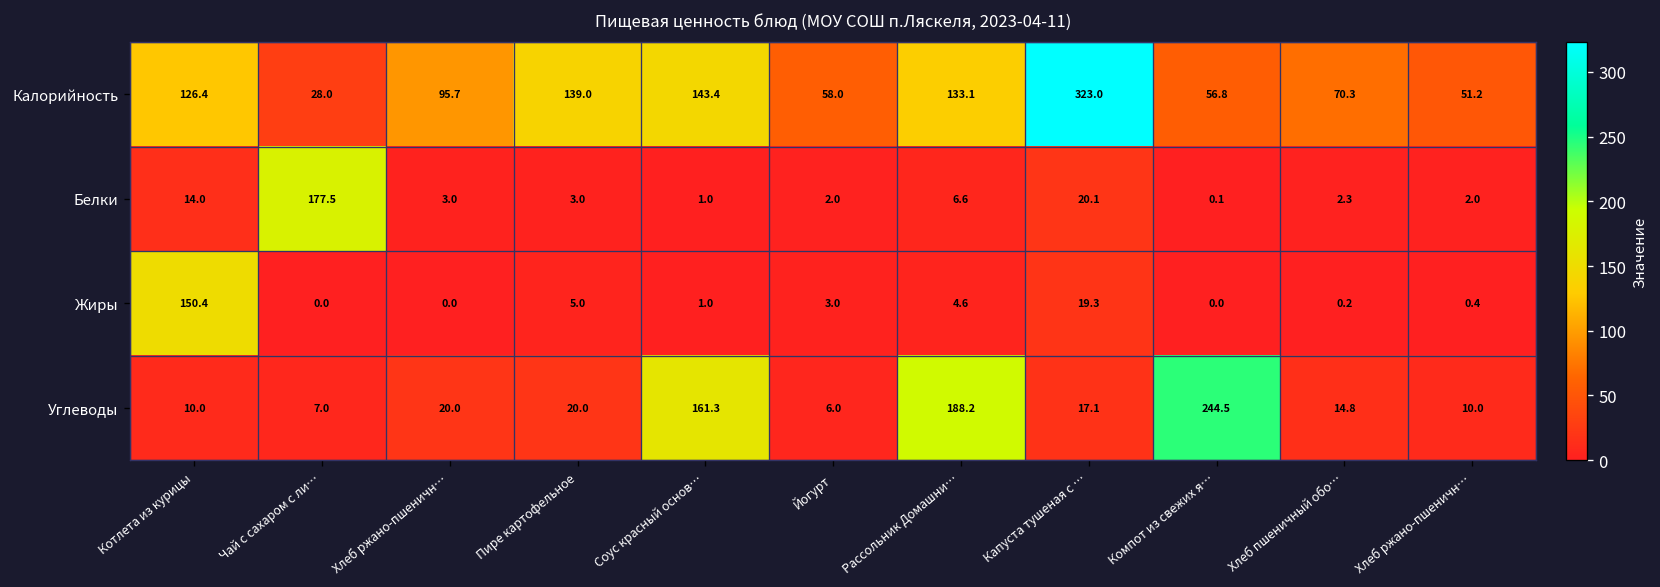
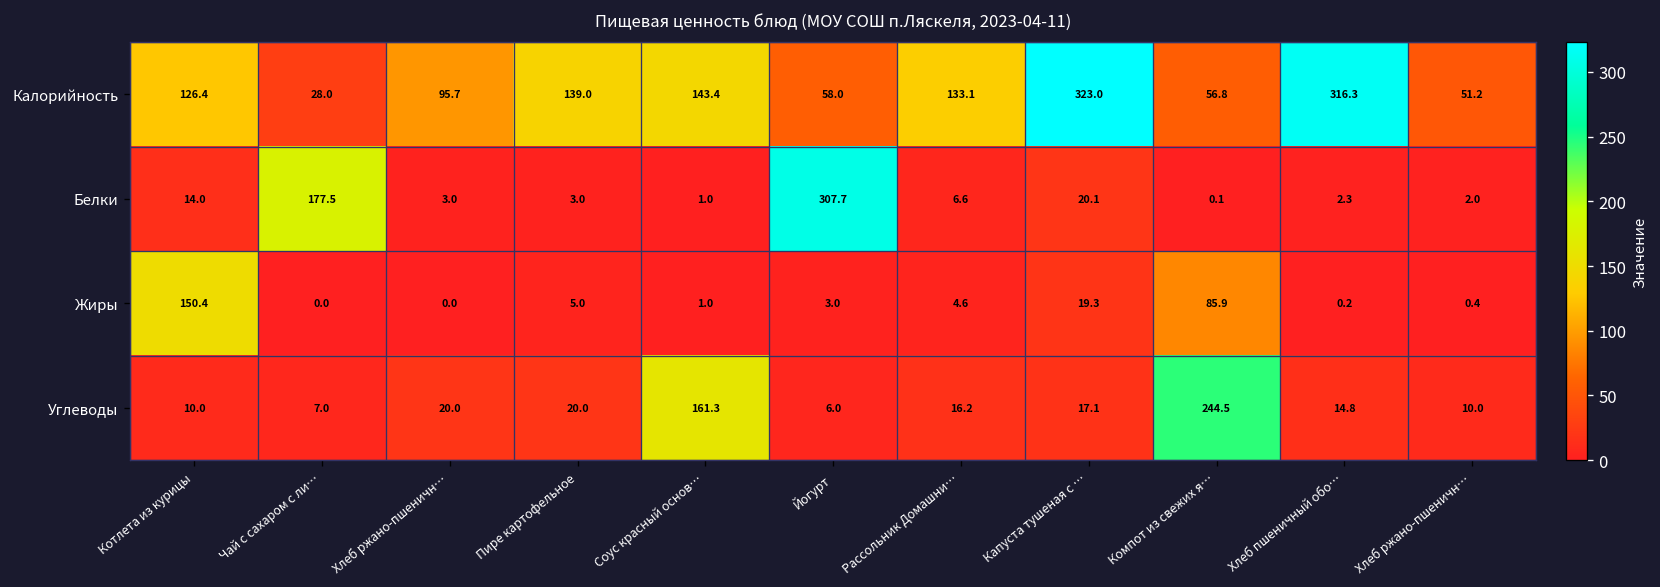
Калорийность, Хлеб пшеничный обо…: 70.3 -> 316.3
Белки, Йогурт: 2.0 -> 307.7
Жиры, Компот из свежих я…: 0.0 -> 85.9
Углеводы, Рассольник Домашни…: 188.2 -> 16.2
